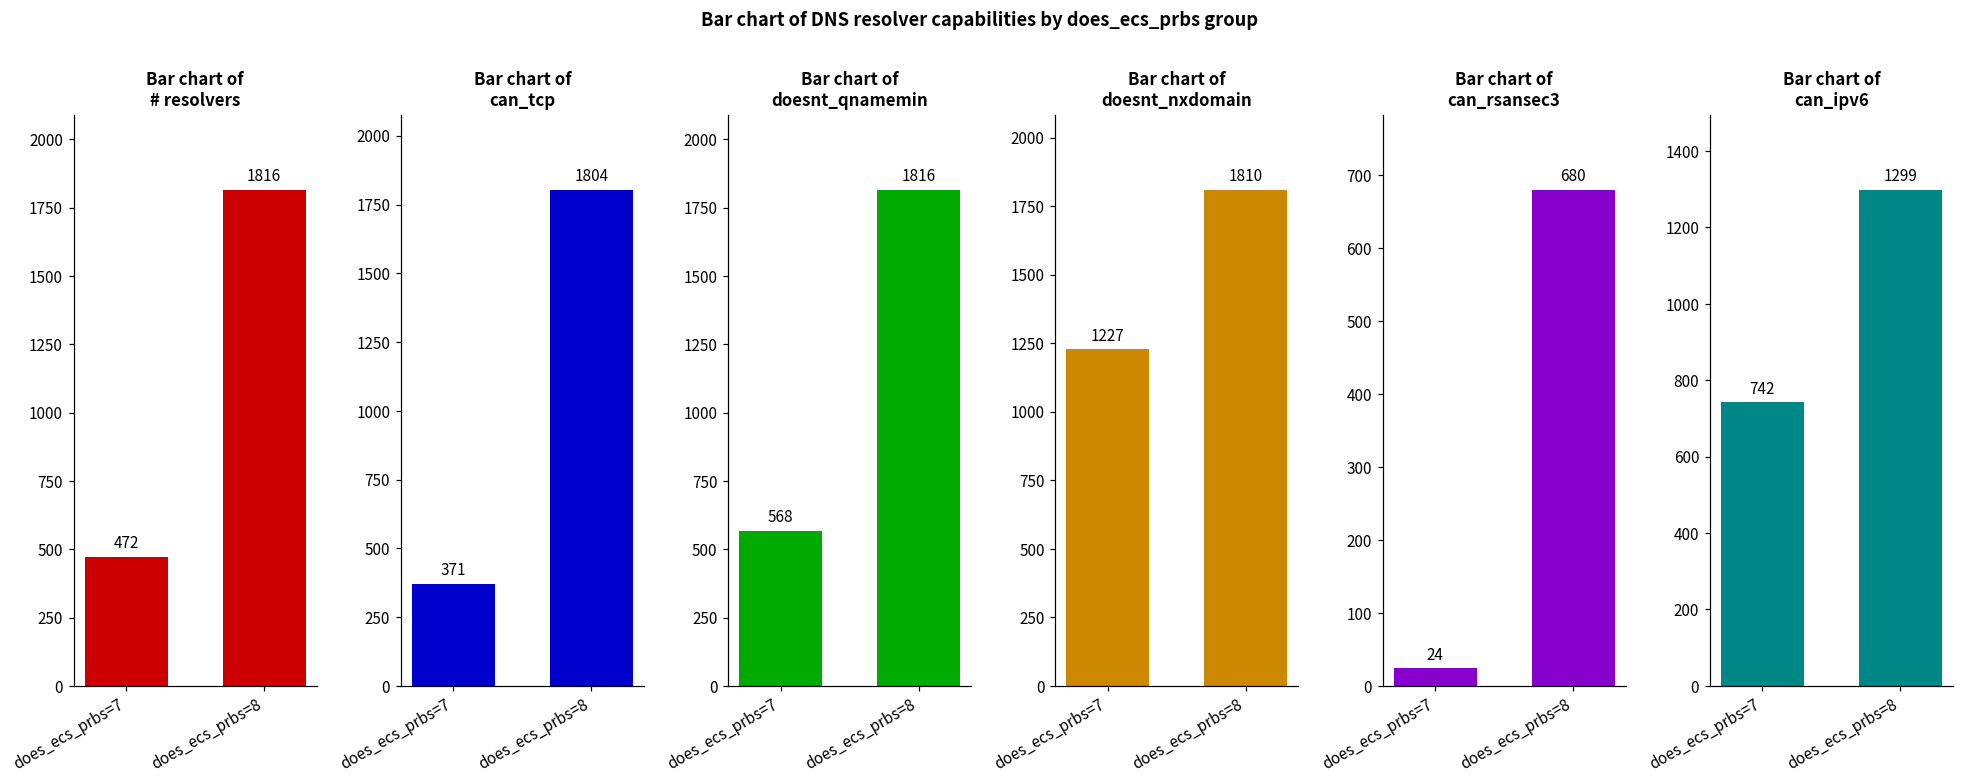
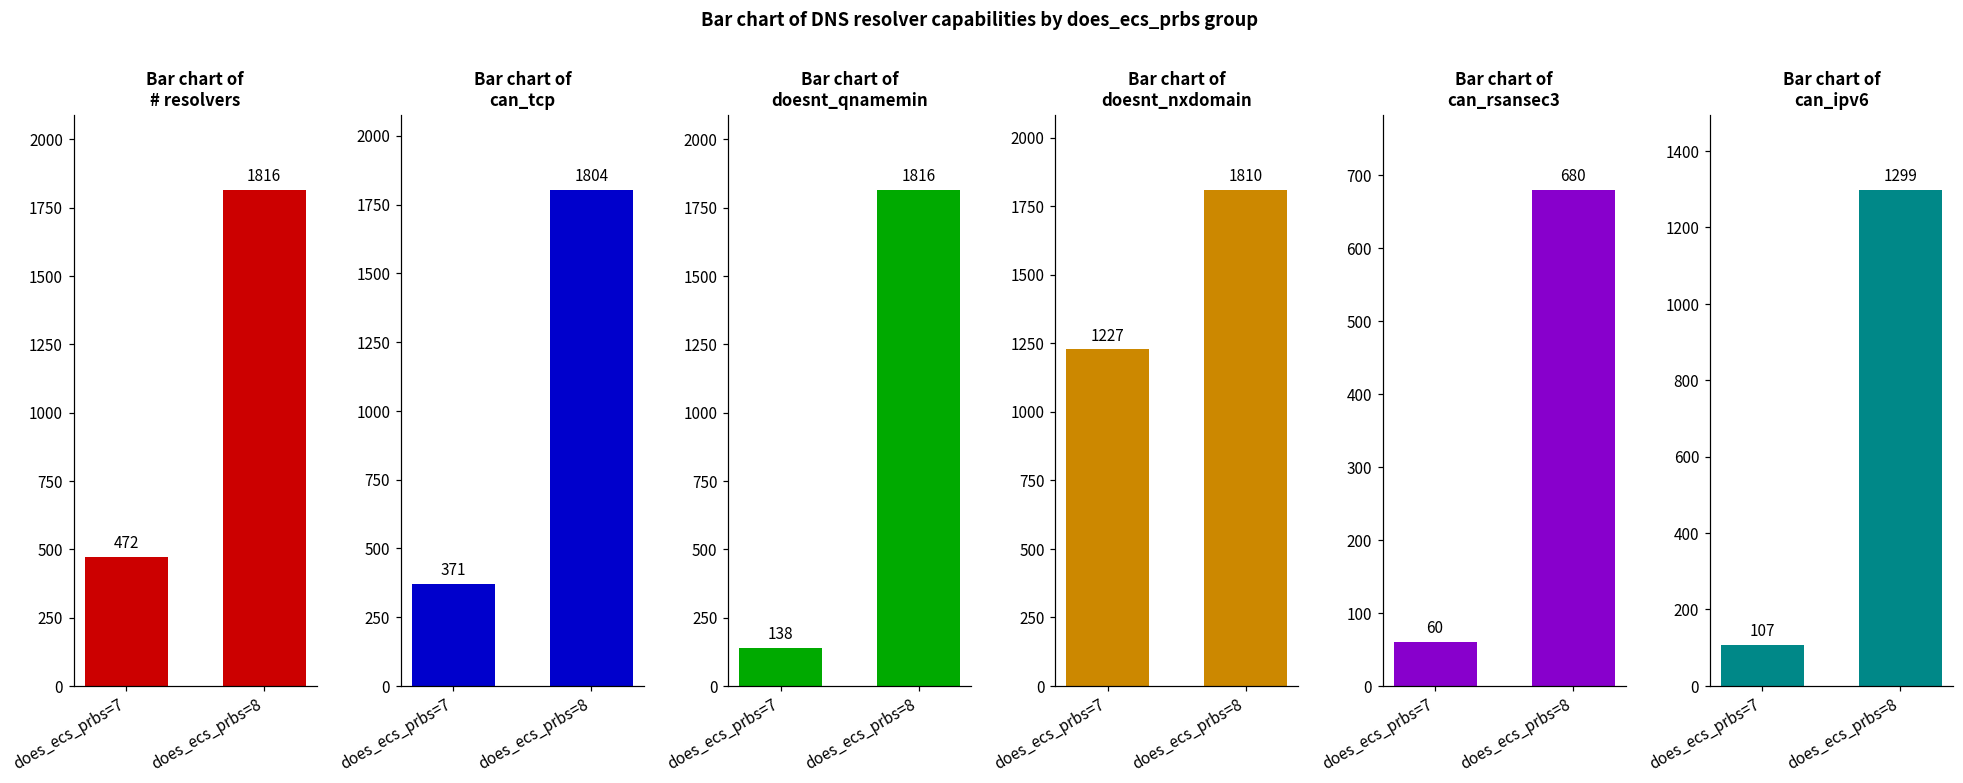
Bar chart of doesnt_qnamemin, does_ecs_prbs=7: 568 -> 138
Bar chart of can_rsansec3, does_ecs_prbs=7: 24 -> 60
Bar chart of can_ipv6, does_ecs_prbs=7: 742 -> 107
